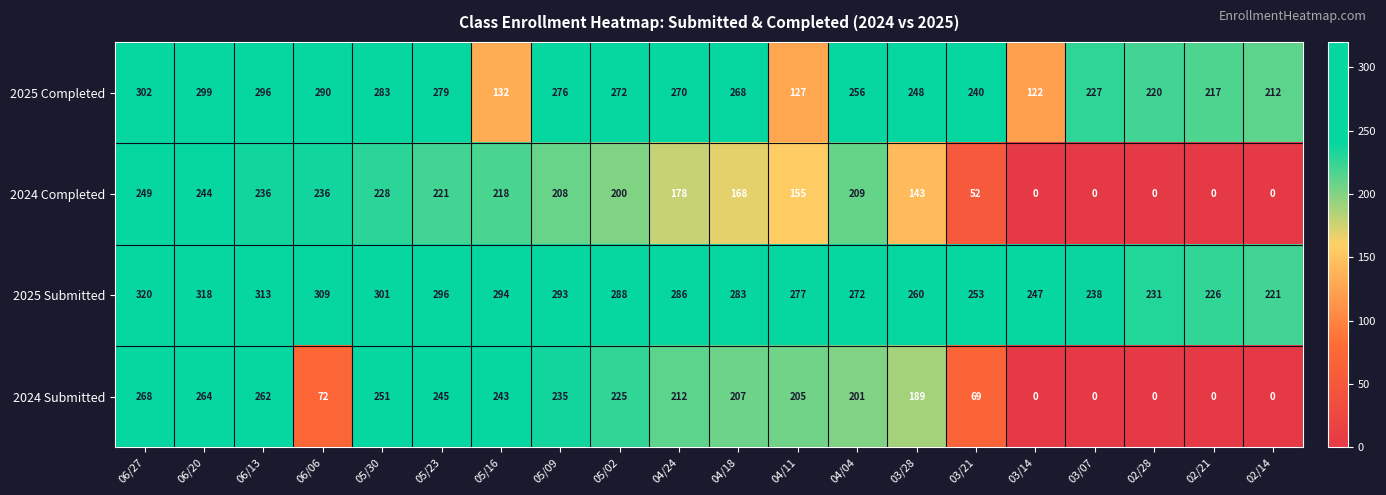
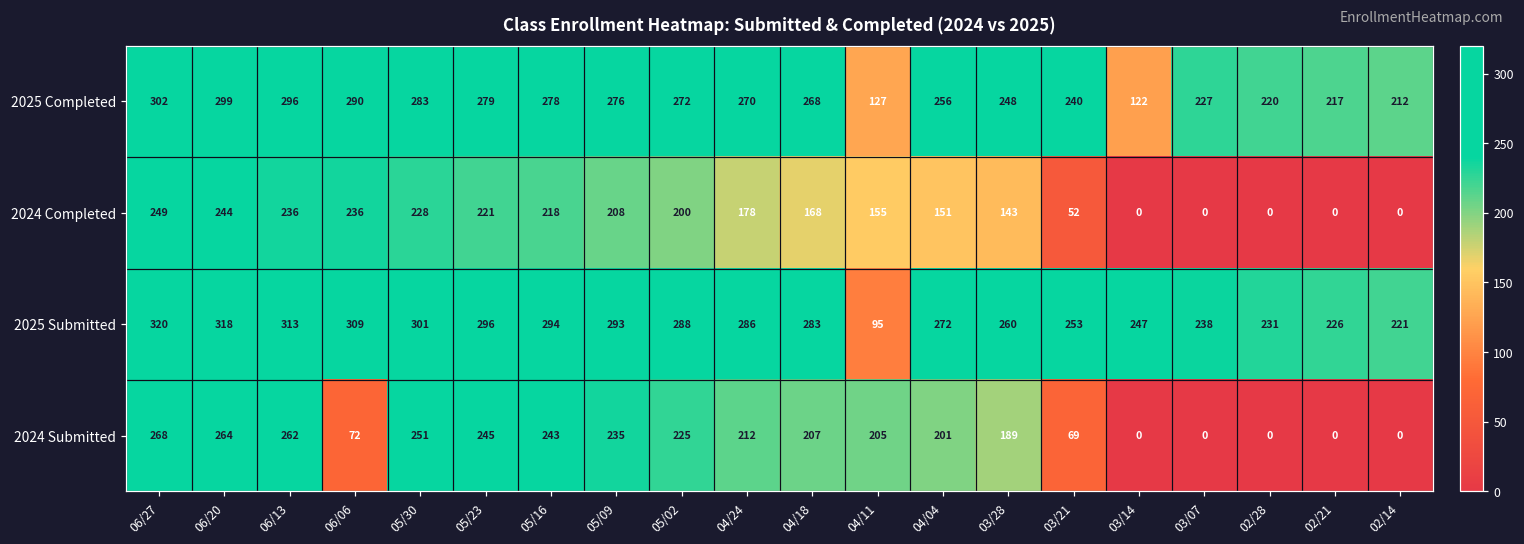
2025 Completed, 05/16: 132 -> 278
2024 Completed, 04/04: 209 -> 151
2025 Submitted, 04/11: 277 -> 95
